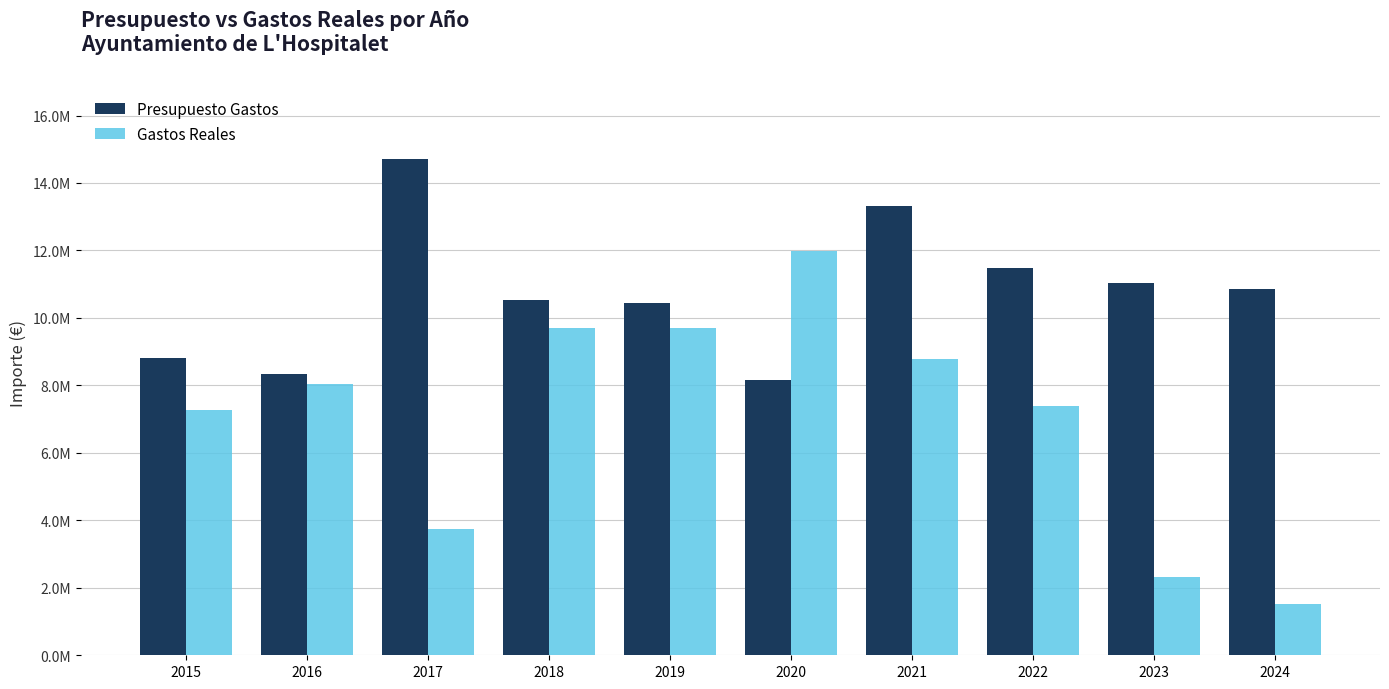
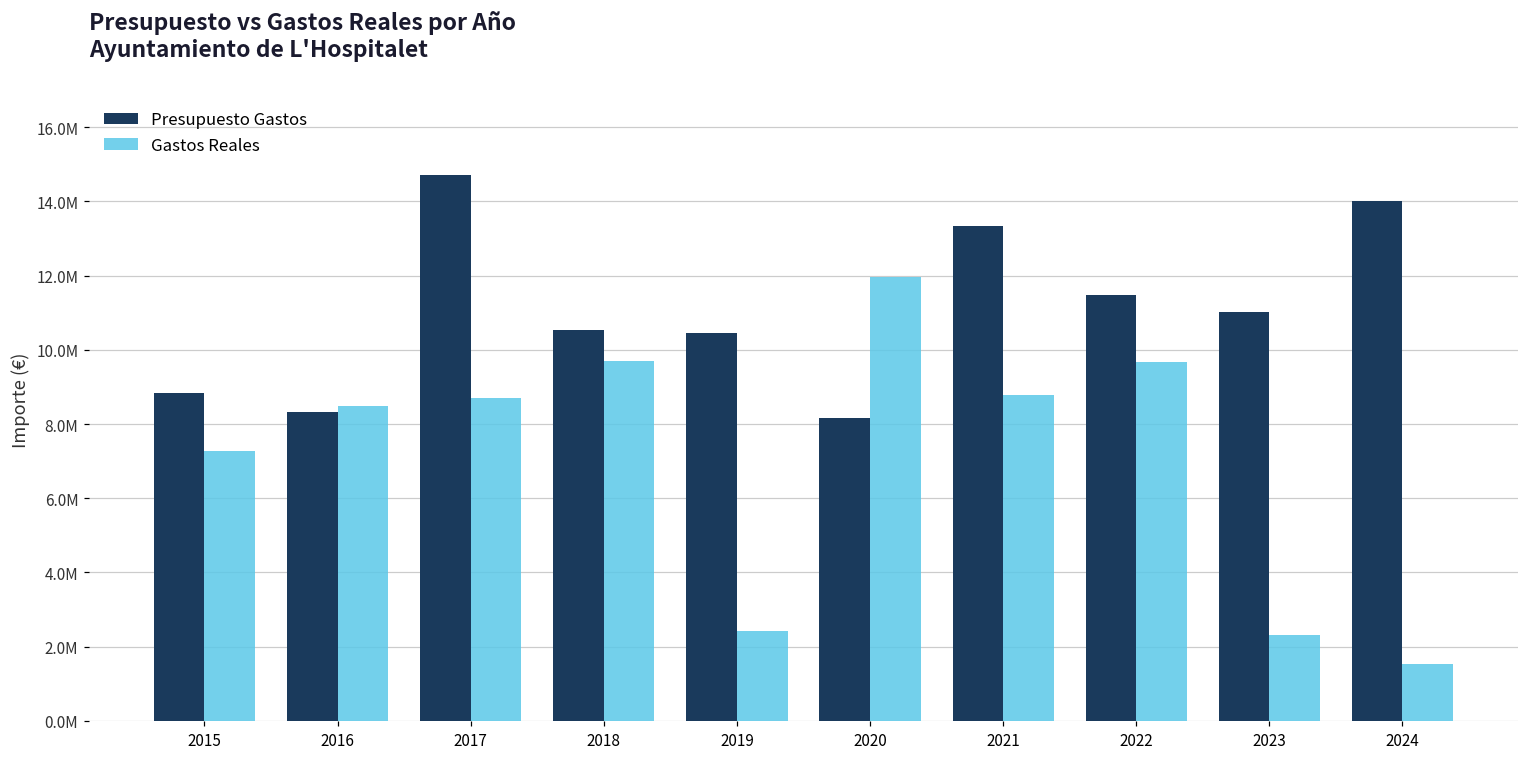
Gastos Reales, 2016: 8000000 -> 8500000
Gastos Reales, 2017: 3700000 -> 8700000
Gastos Reales, 2019: 9700000 -> 2400000
Gastos Reales, 2022: 7400000 -> 9700000
Presupuesto Gastos, 2024: 10900000 -> 14000000
